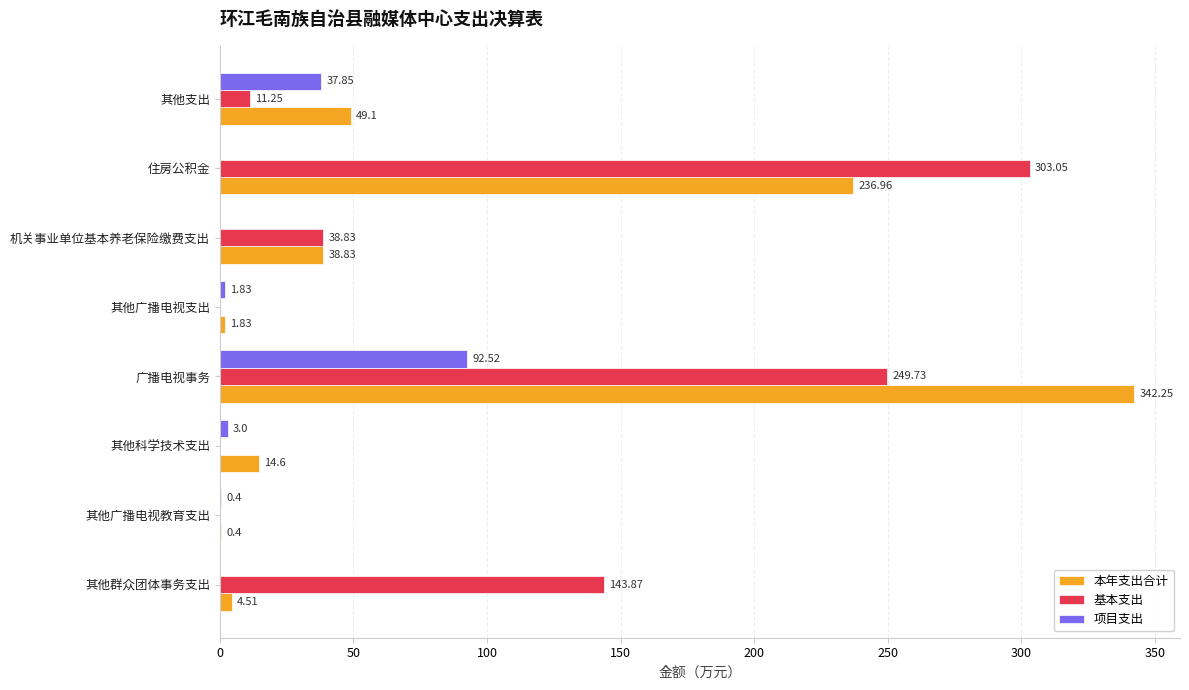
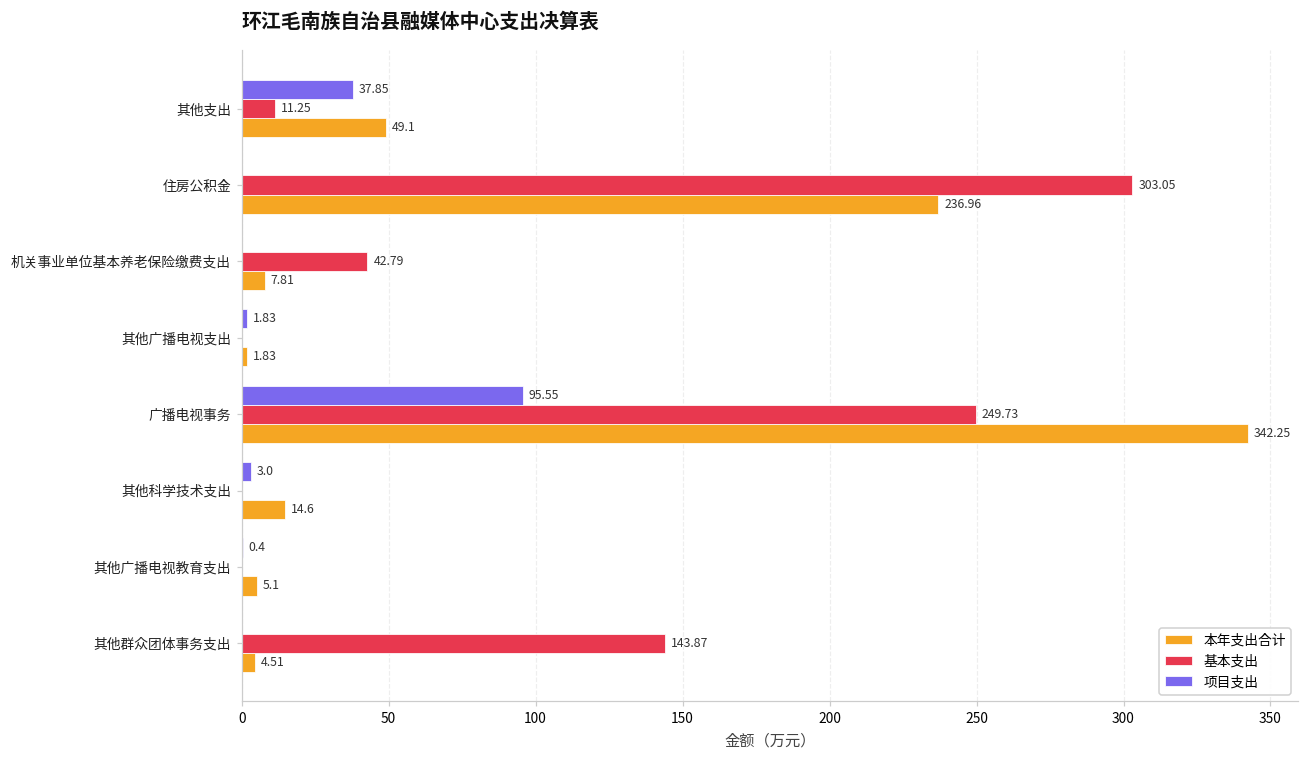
基本支出, 机关事业单位基本养老保险缴费支出: 38.83 -> 42.79
本年支出合计, 机关事业单位基本养老保险缴费支出: 38.83 -> 7.81
项目支出, 广播电视事务: 92.52 -> 95.55
本年支出合计, 其他广播电视教育支出: 0.4 -> 5.1
